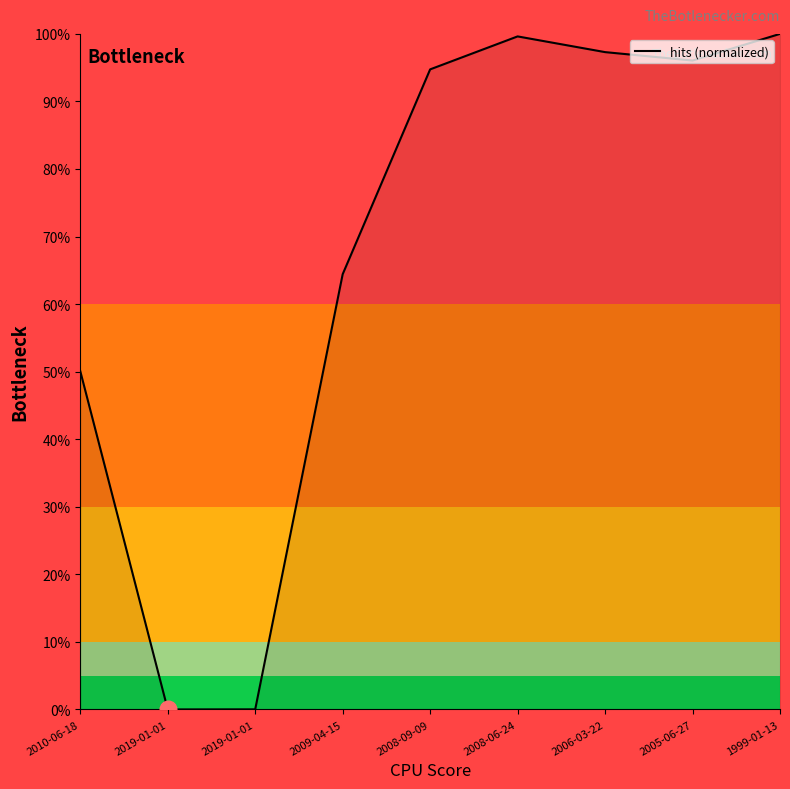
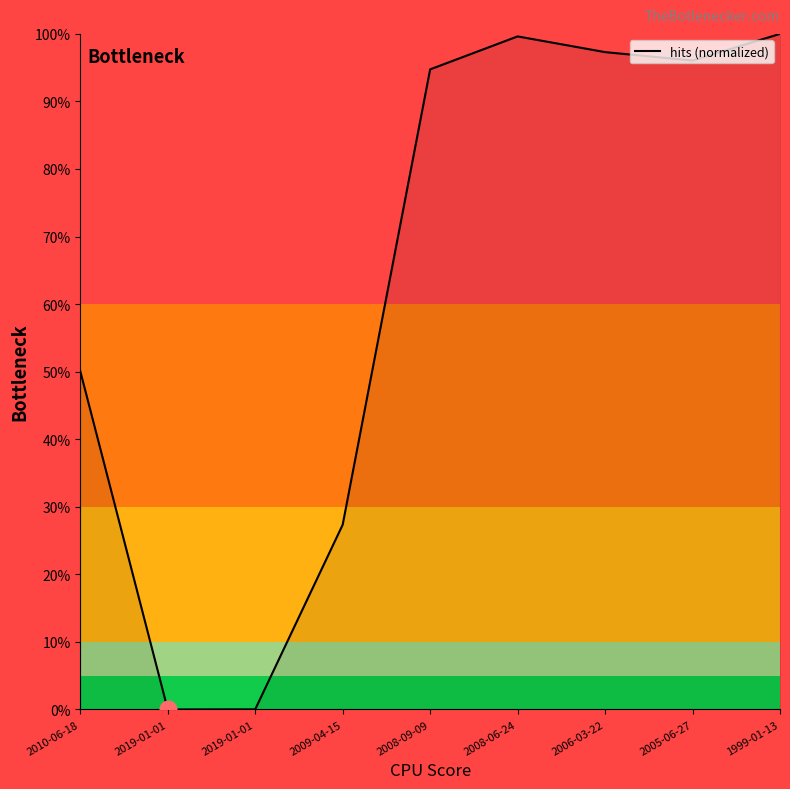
hits (normalized), 2009-04-15: 64% -> 27%
